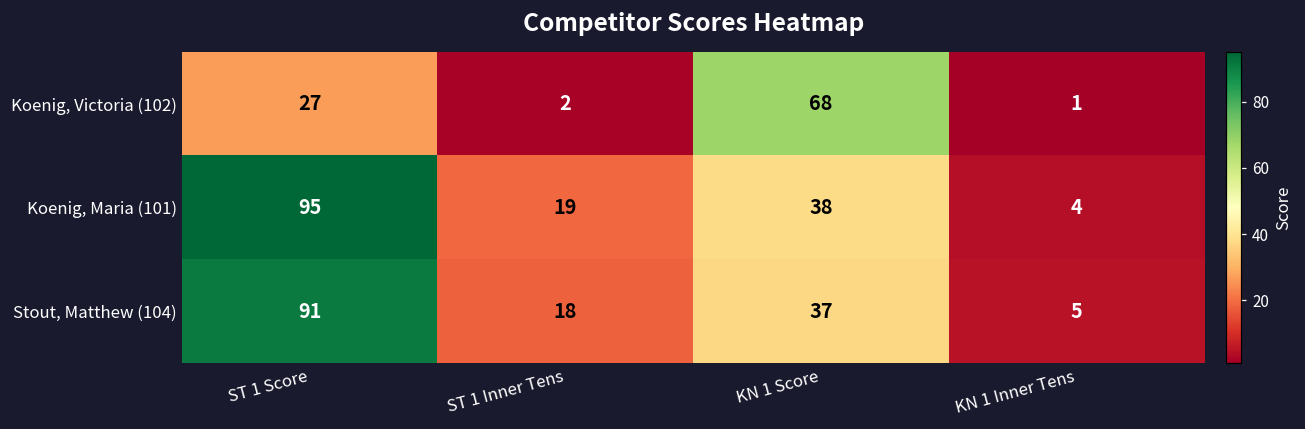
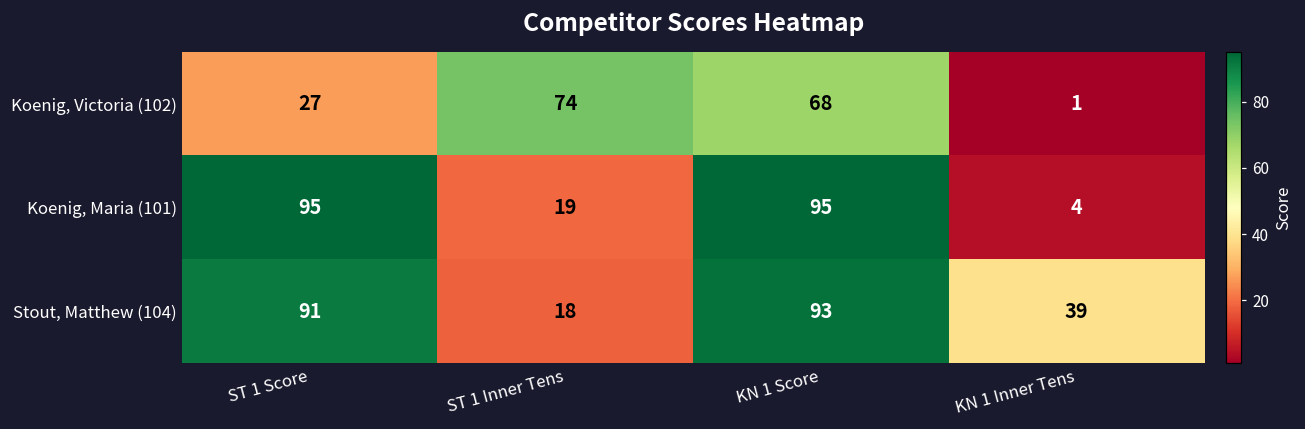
Koenig, Victoria (102), ST 1 Inner Tens: 2 -> 74
Koenig, Maria (101), KN 1 Score: 38 -> 95
Stout, Matthew (104), KN 1 Score: 37 -> 93
Stout, Matthew (104), KN 1 Inner Tens: 5 -> 39
